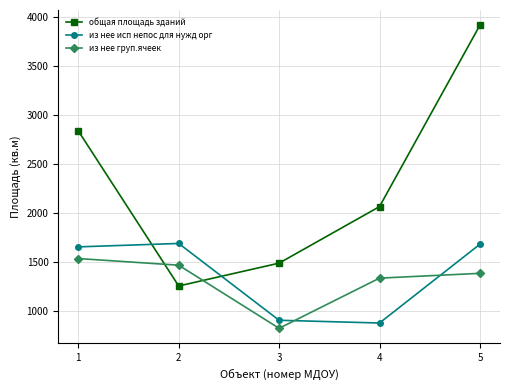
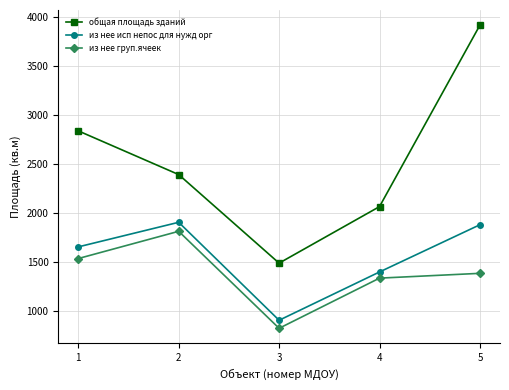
общая площадь зданий, 2: 1300 -> 2400
из нее исп непос для нужд орг, 2: 1700 -> 1900
из нее груп.ячеек, 2: 1500 -> 1800
из нее исп непос для нужд орг, 4: 900 -> 1400
из нее исп непос для нужд орг, 5: 1700 -> 1900
